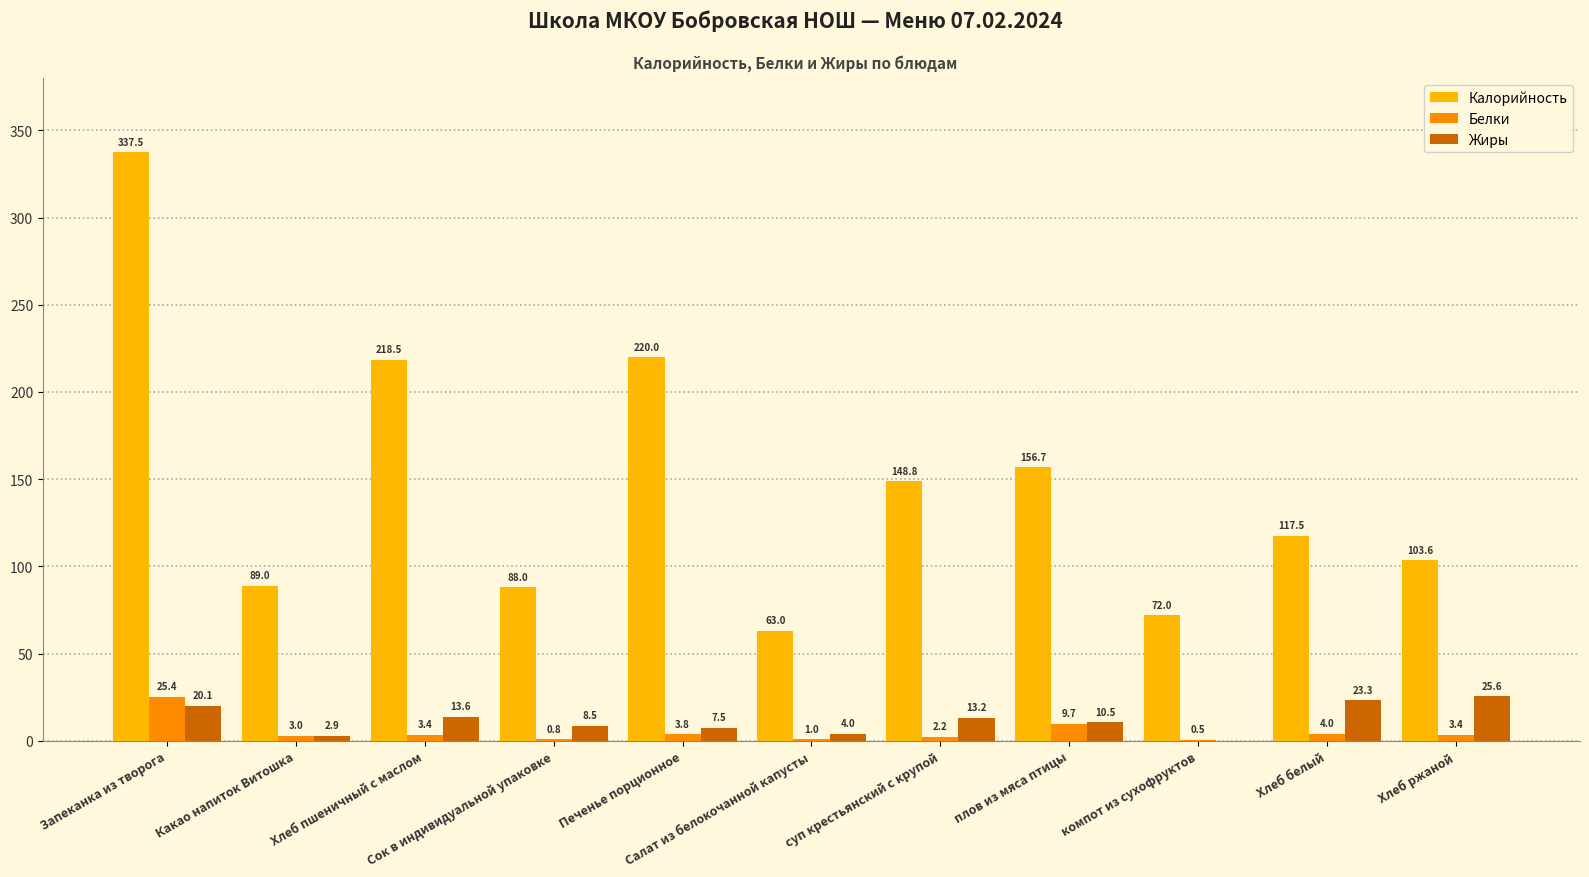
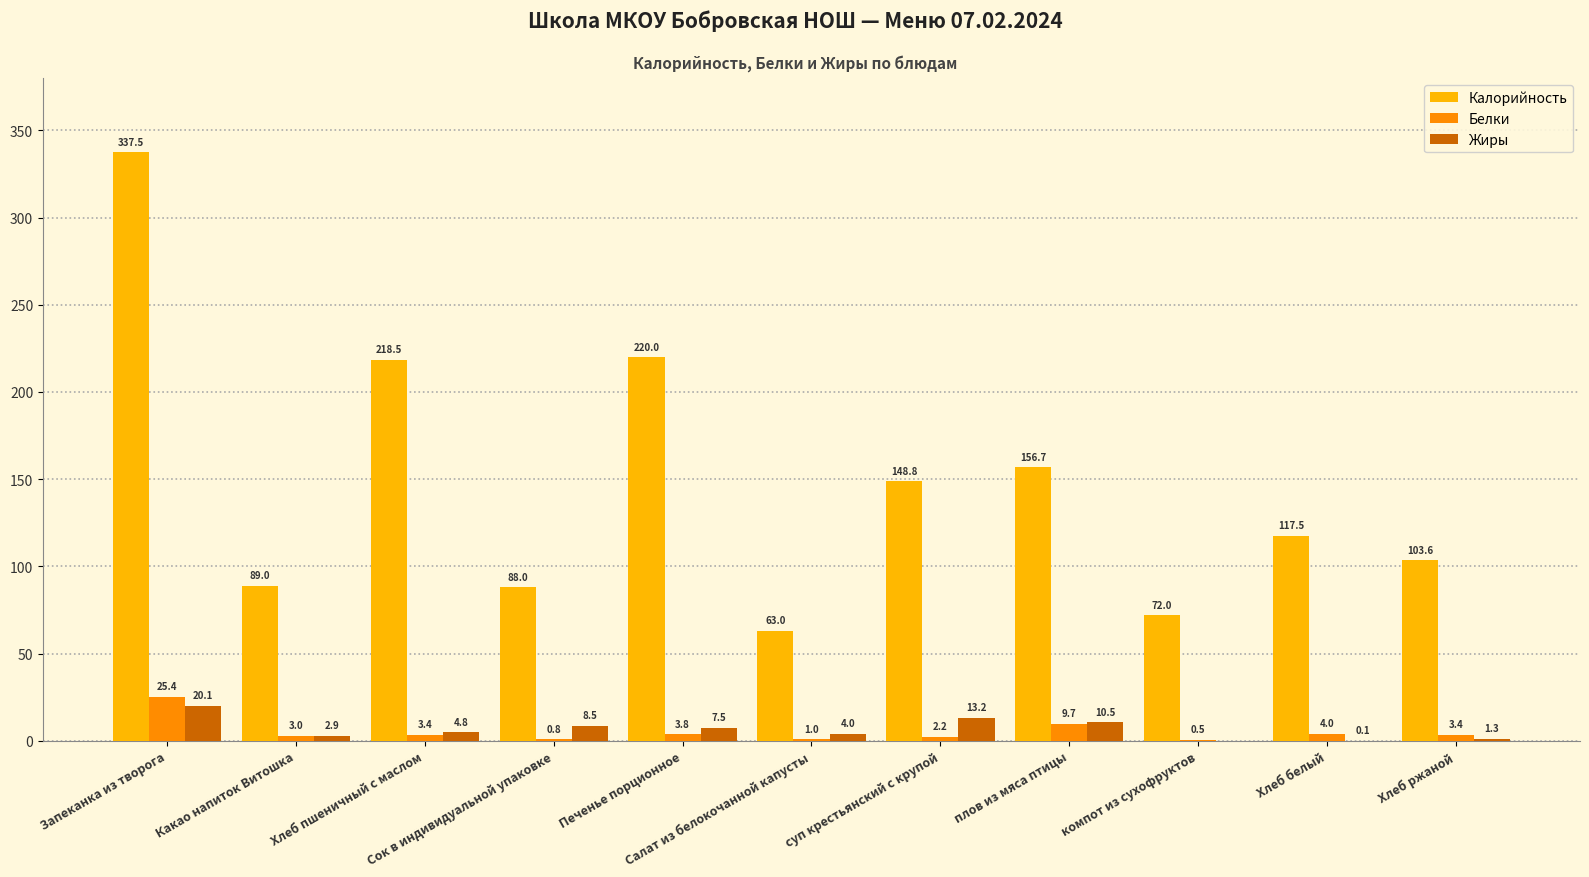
Жиры, Хлеб пшеничный с маслом: 13.6 -> 4.8
Жиры, Хлеб белый: 23.3 -> 0.1
Жиры, Хлеб ржаной: 25.6 -> 1.3
